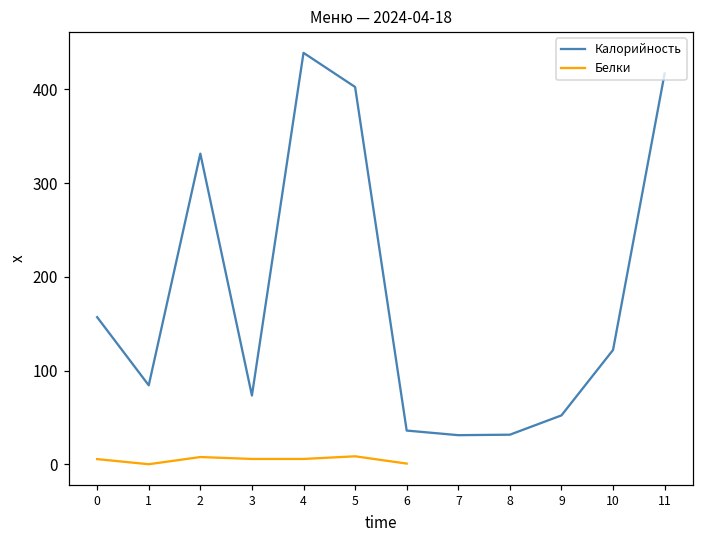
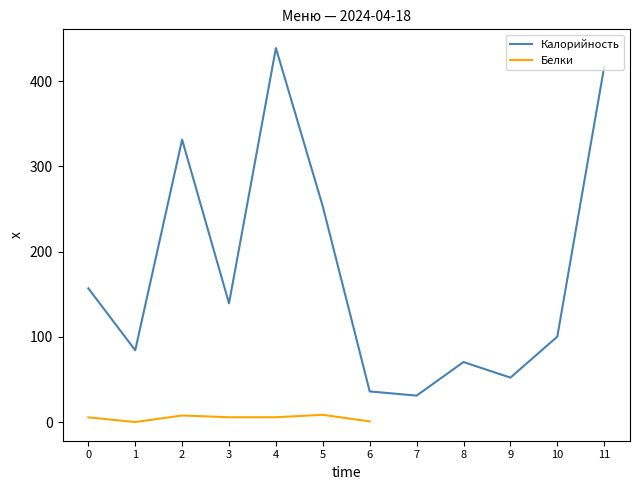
Калорийность, 3: 70 -> 140
Калорийность, 5: 400 -> 250
Калорийность, 8: 30 -> 70
Калорийность, 10: 120 -> 100
